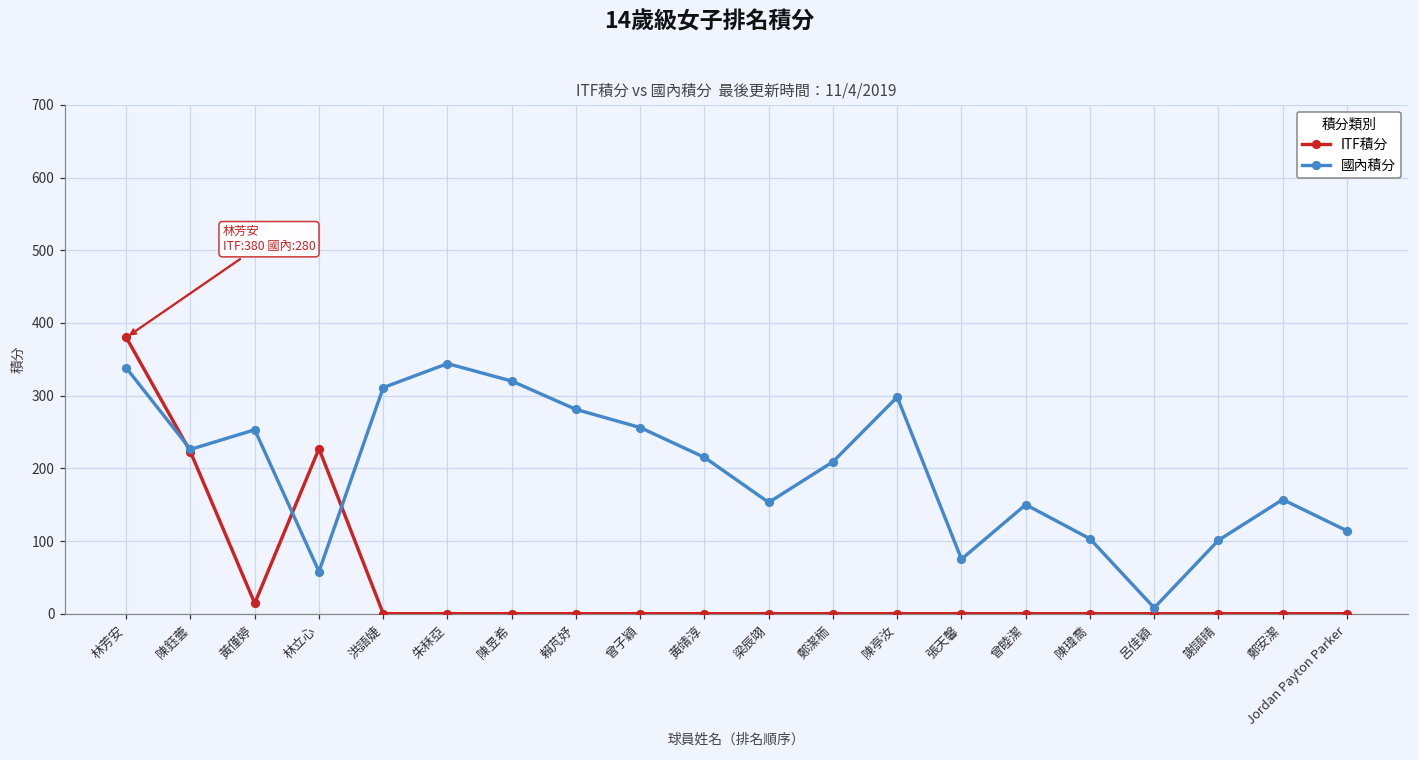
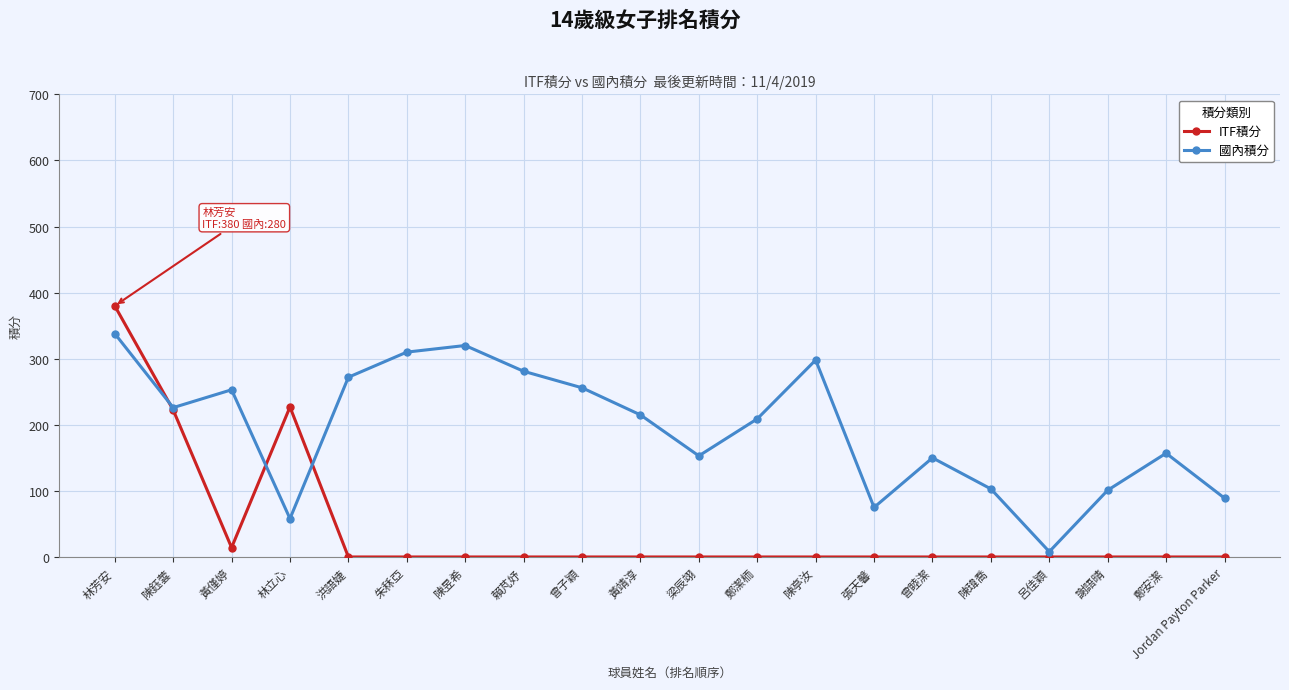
國內積分, 洪語婕: 310 -> 270
國內積分, 朱秝亞: 340 -> 310
國內積分, Jordan Payton Parker: 110 -> 90
